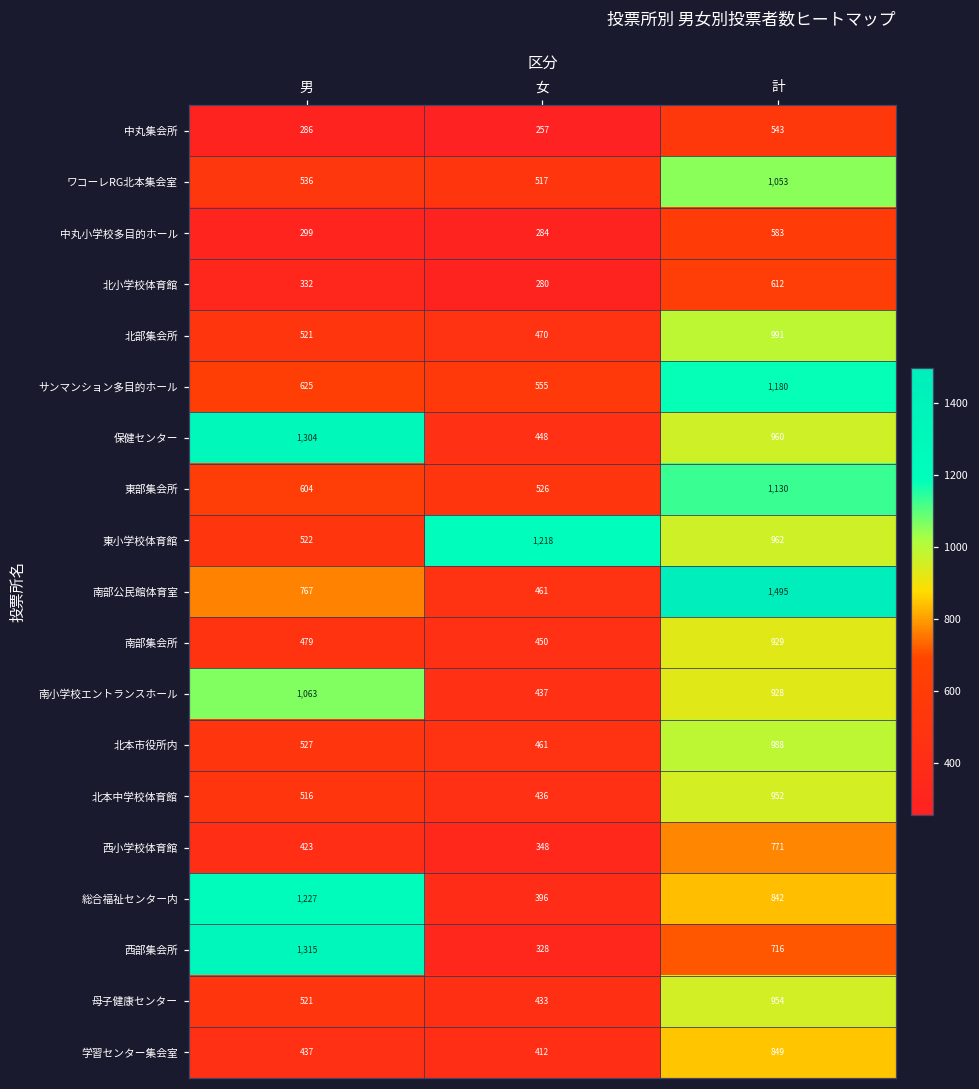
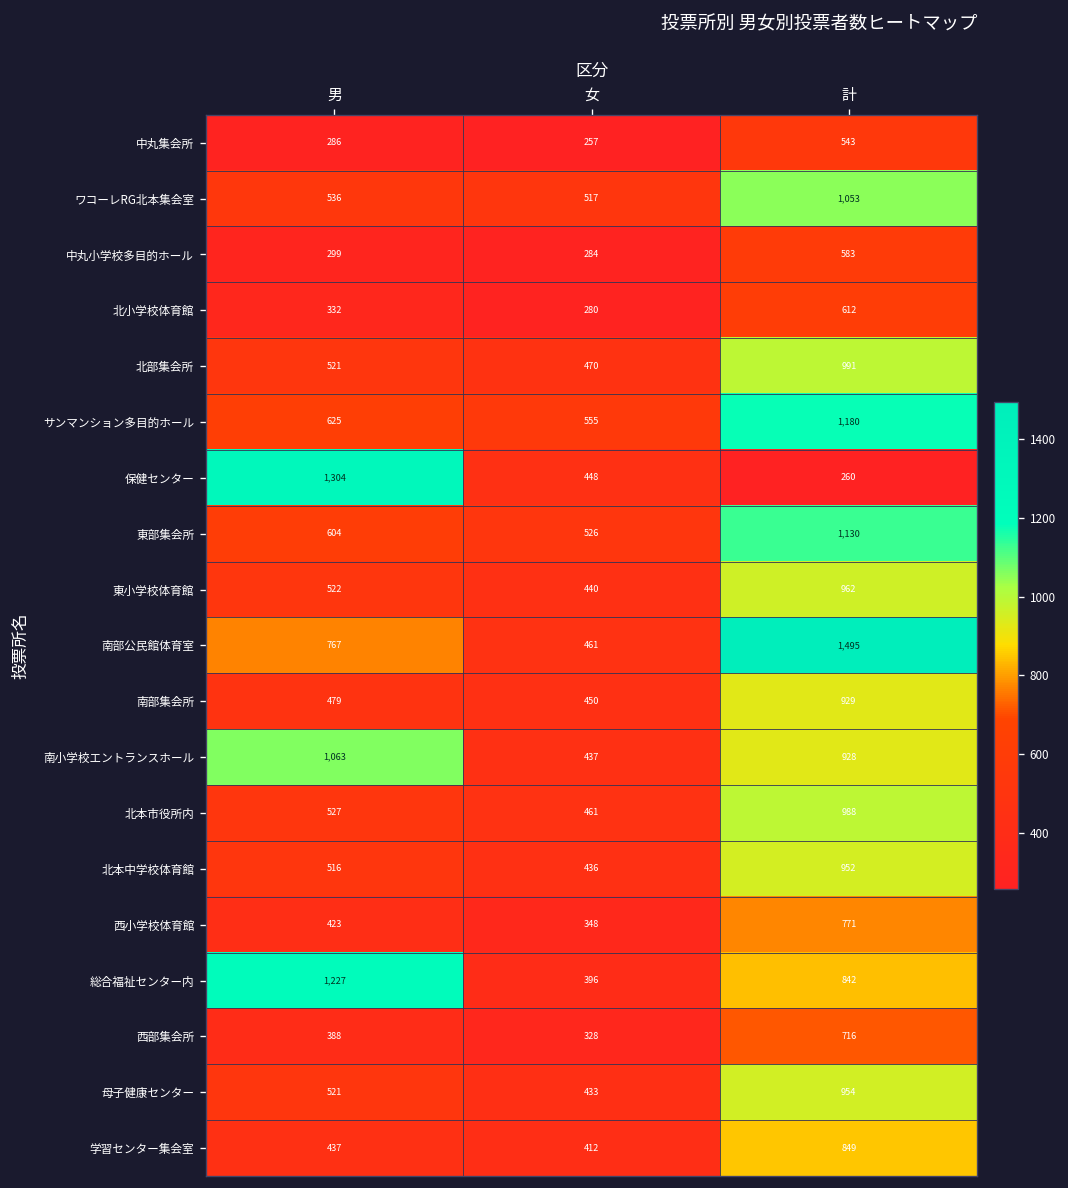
保健センター, 計: 960 -> 260
東小学校体育館, 女: 1,218 -> 440
西部集会所, 男: 1,315 -> 388
